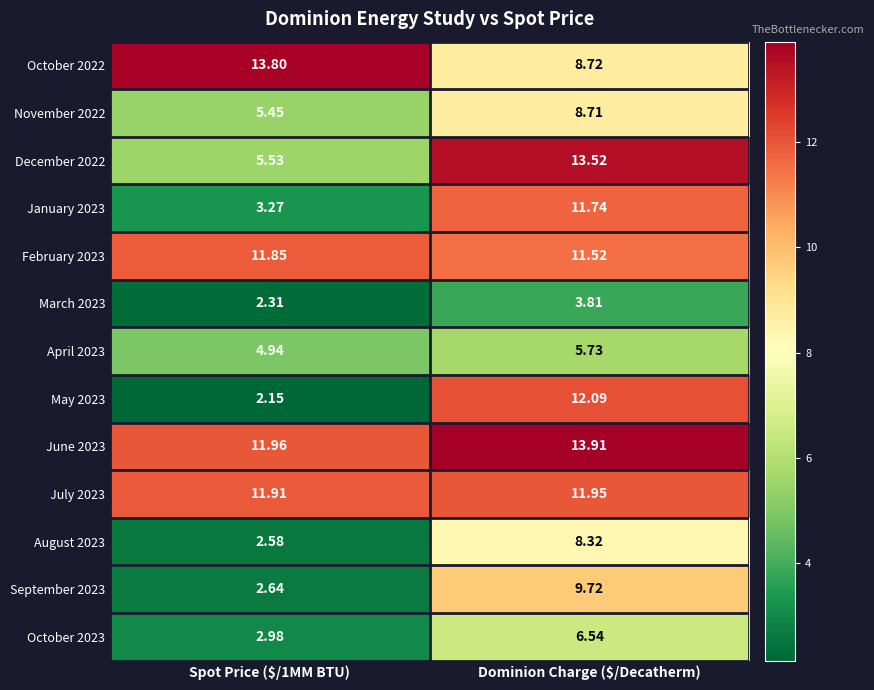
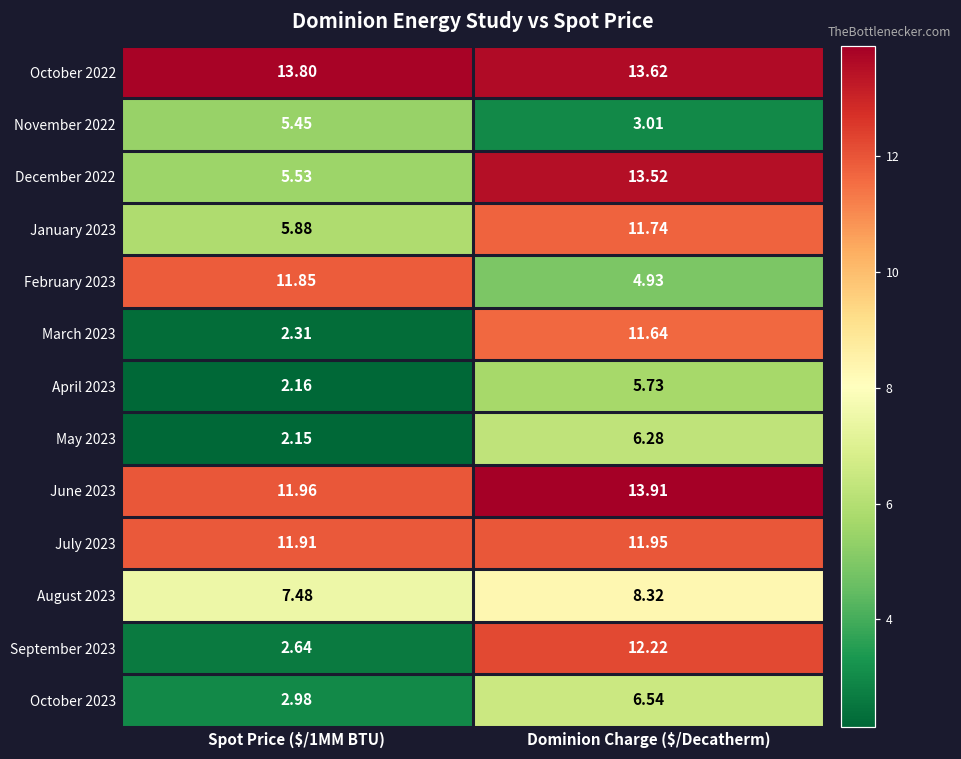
October 2022, Dominion Charge ($/Decatherm): 8.72 -> 13.62
November 2022, Dominion Charge ($/Decatherm): 8.71 -> 3.01
January 2023, Spot Price ($/1MM BTU): 3.27 -> 5.88
February 2023, Dominion Charge ($/Decatherm): 11.52 -> 4.93
March 2023, Dominion Charge ($/Decatherm): 3.81 -> 11.64
April 2023, Spot Price ($/1MM BTU): 4.94 -> 2.16
May 2023, Dominion Charge ($/Decatherm): 12.09 -> 6.28
August 2023, Spot Price ($/1MM BTU): 2.58 -> 7.48
September 2023, Dominion Charge ($/Decatherm): 9.72 -> 12.22
